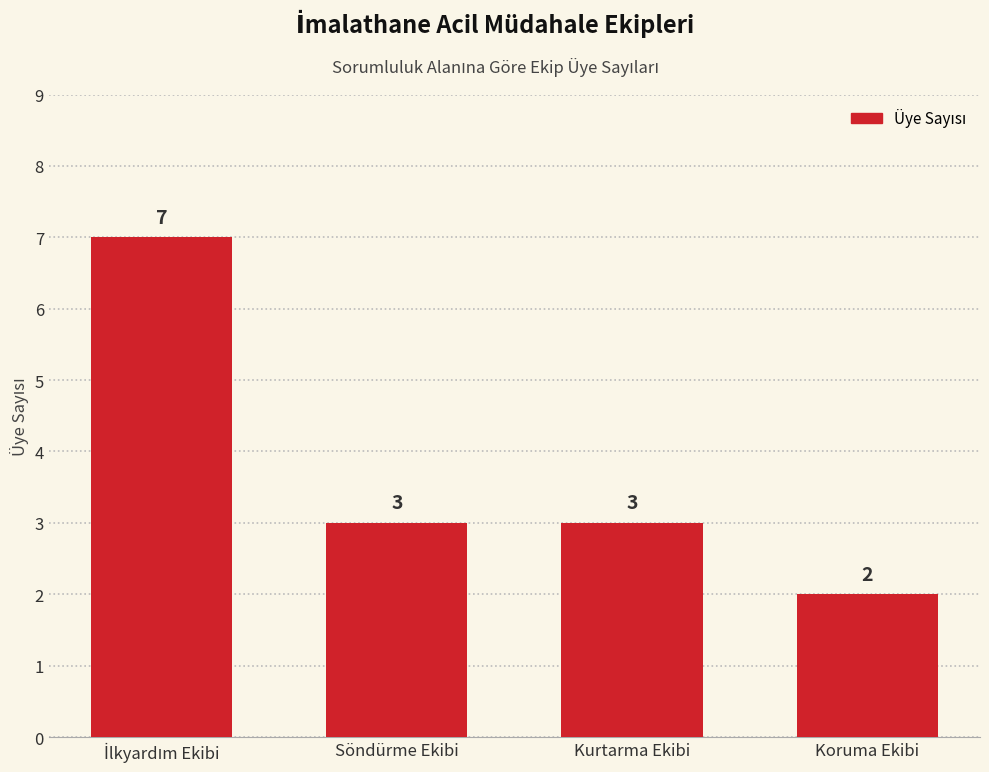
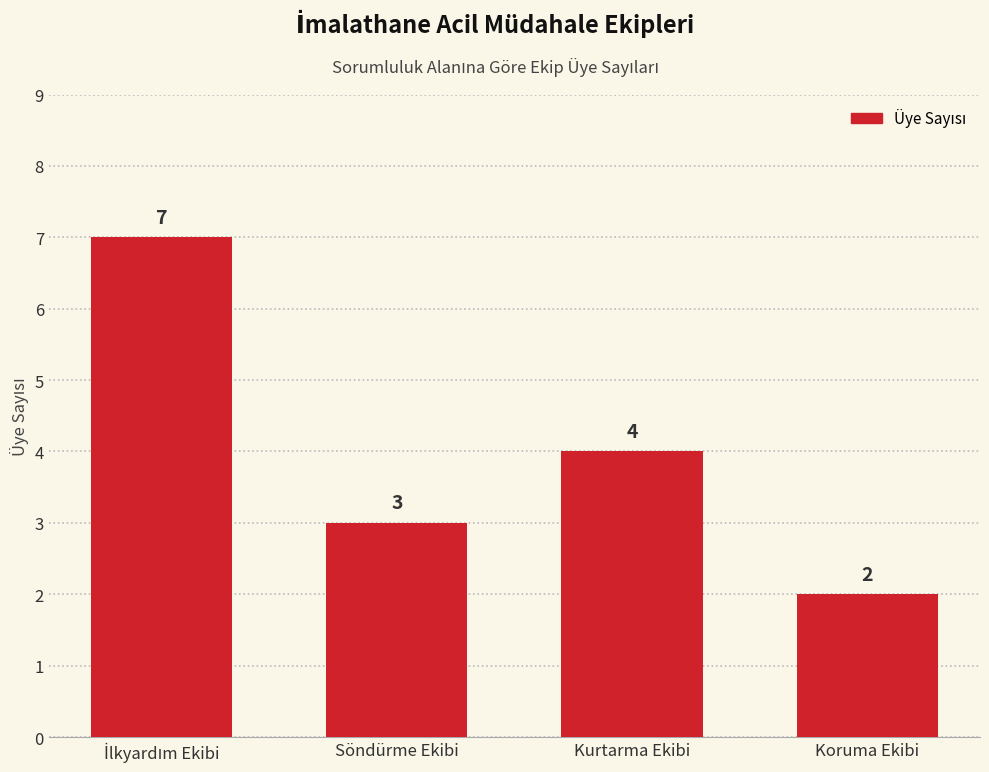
Kurtarma Ekibi: 3 -> 4
